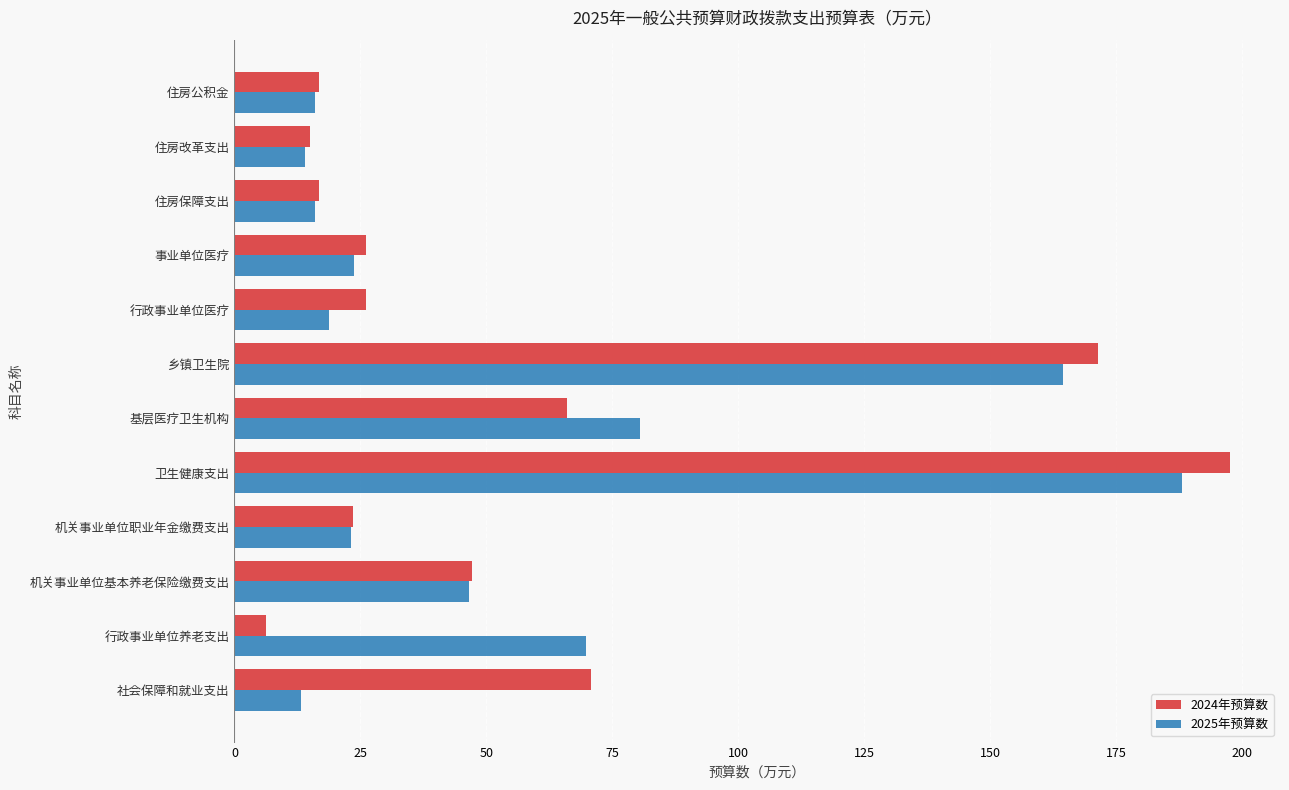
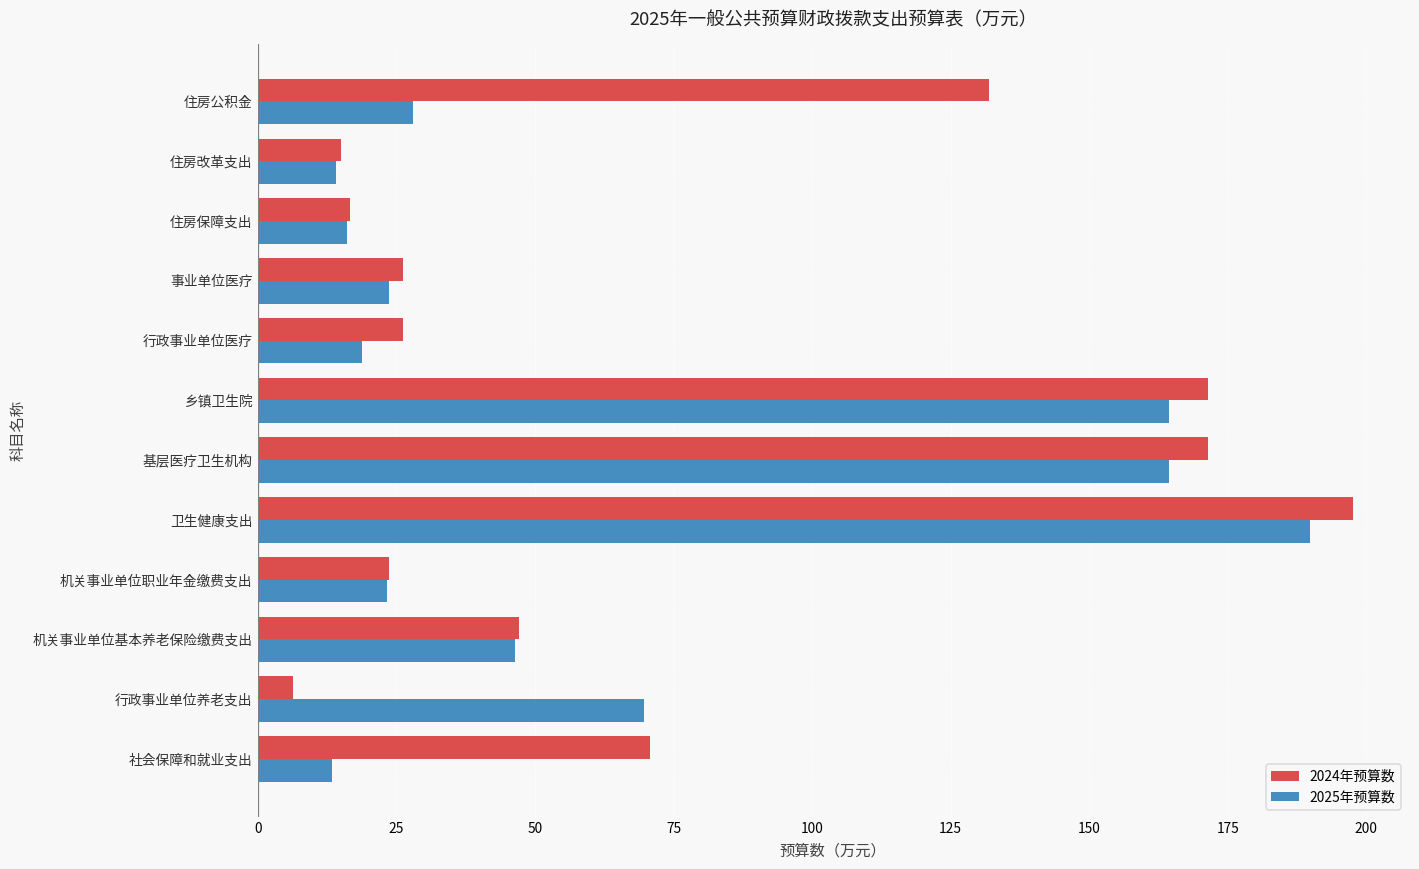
2024年预算数, 住房公积金: 17 -> 132
2025年预算数, 住房公积金: 16 -> 28
2024年预算数, 基层医疗卫生机构: 66 -> 171
2025年预算数, 基层医疗卫生机构: 80 -> 164
2025年预算数, 卫生健康支出: 188 -> 190
